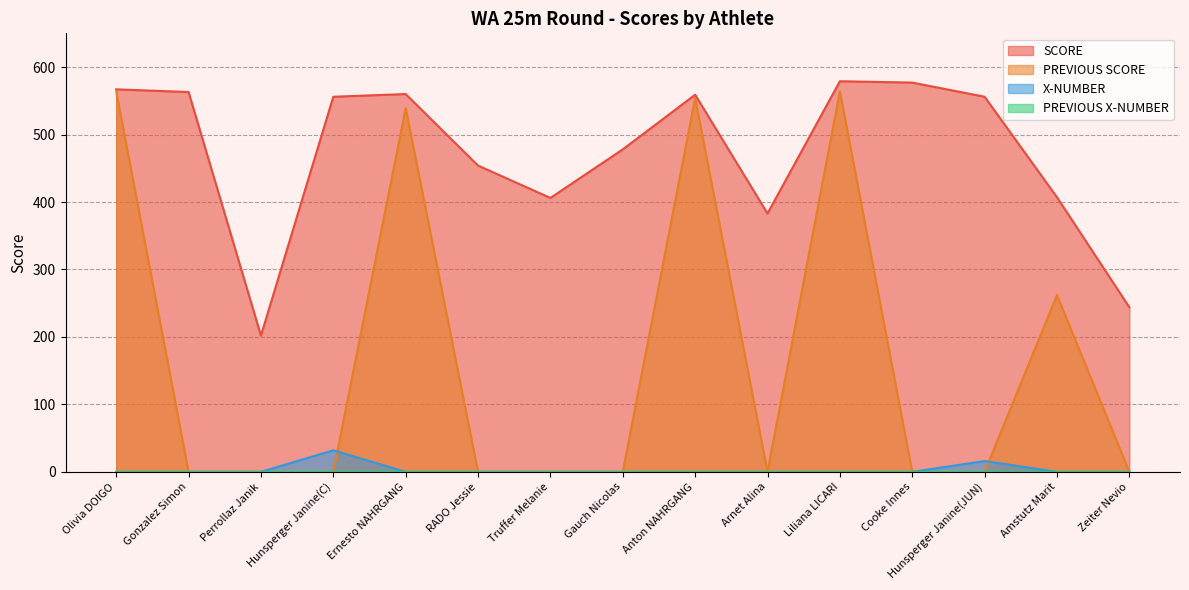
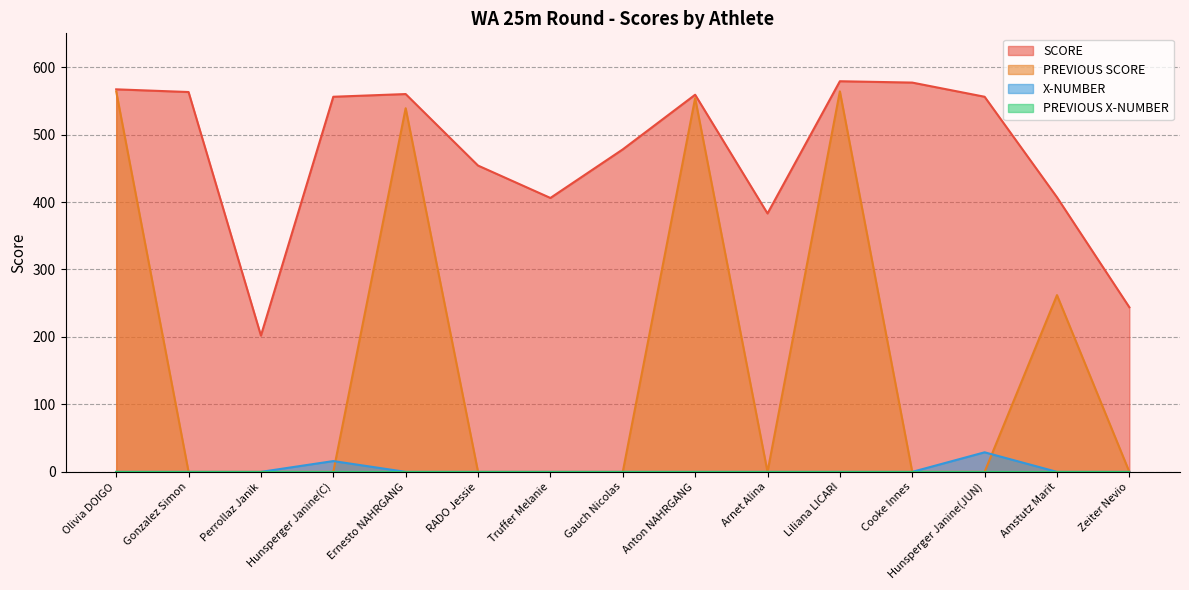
X-NUMBER, Hunsperger Janine(C): 30 -> 20
X-NUMBER, Hunsperger Janine(JUN): 20 -> 30
